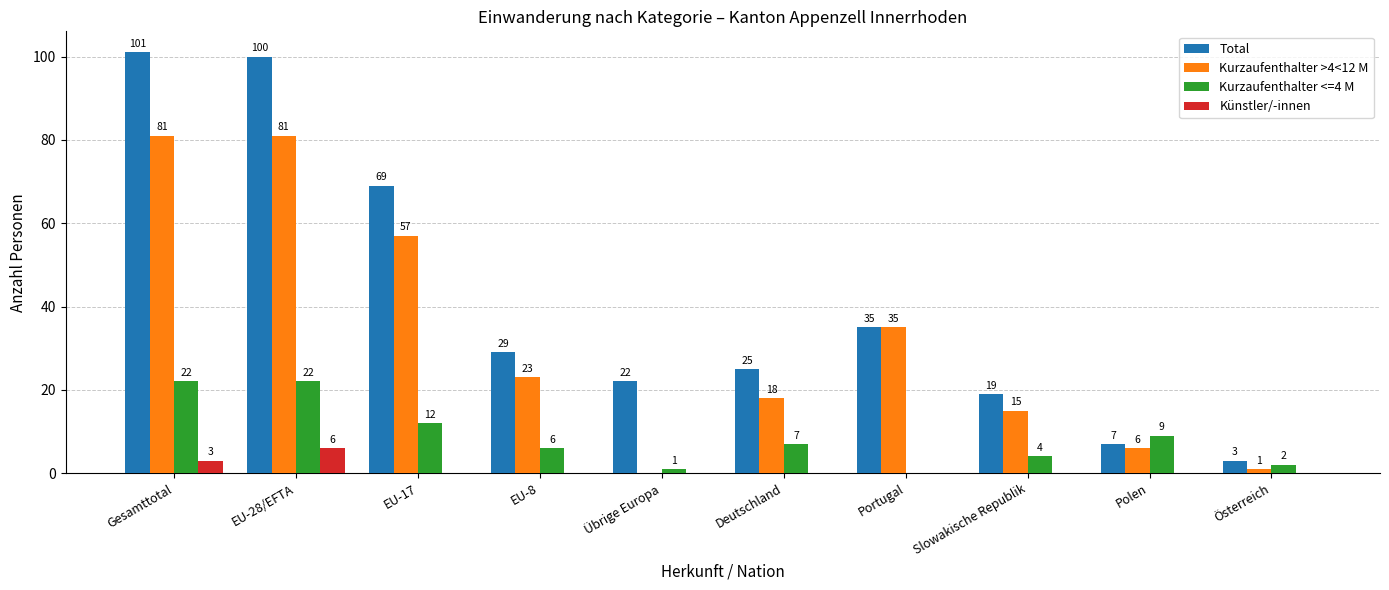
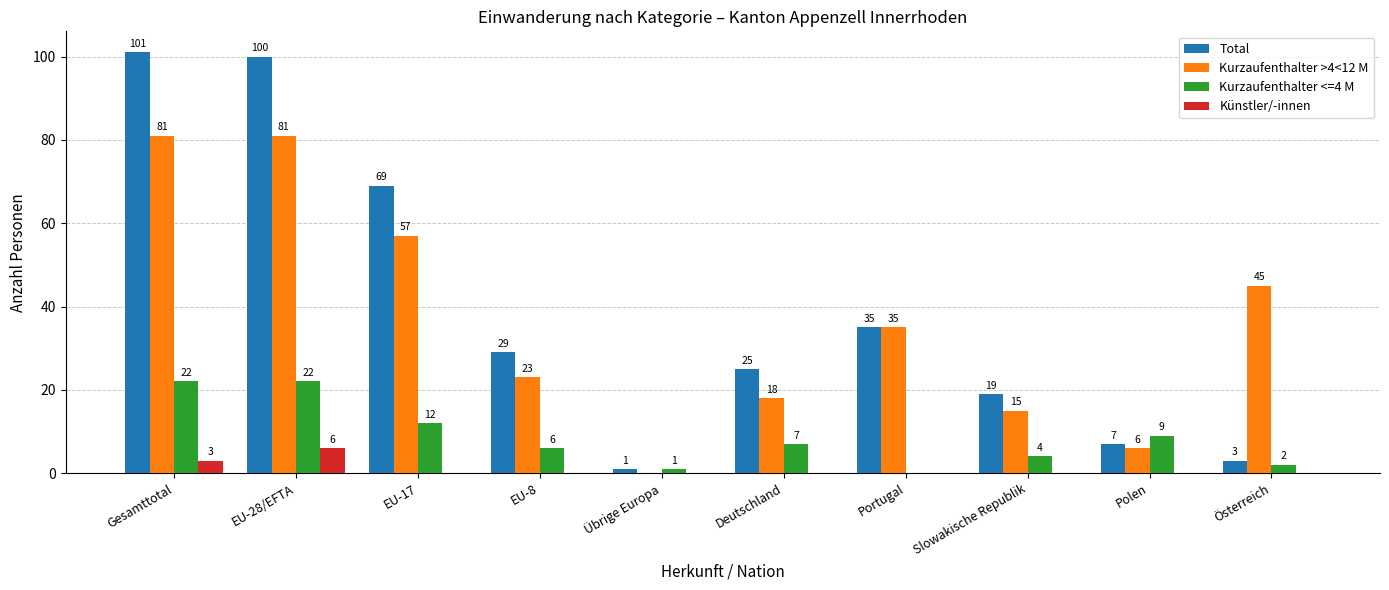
Total, Übrige Europa: 22 -> 1
Kurzaufenthalter >4<12 M, Österreich: 1 -> 45
